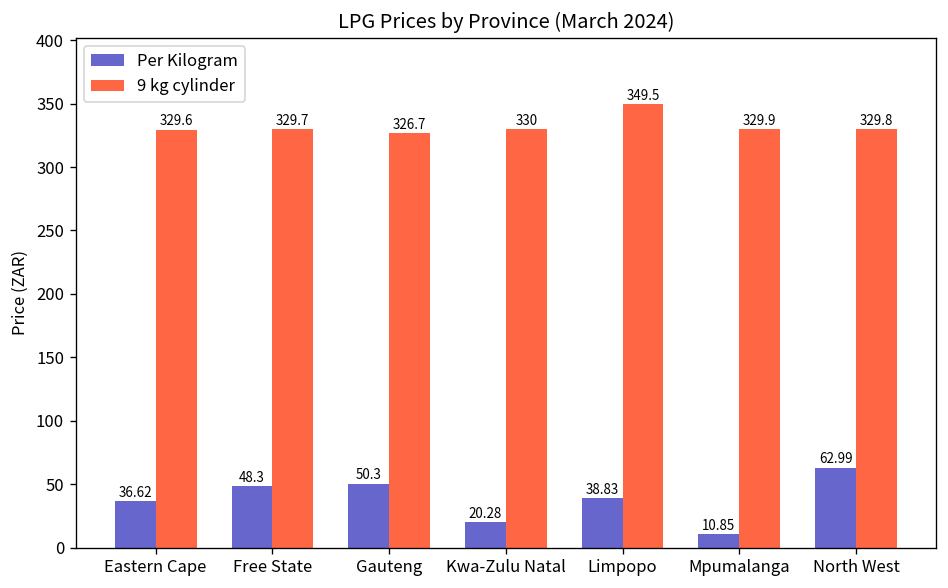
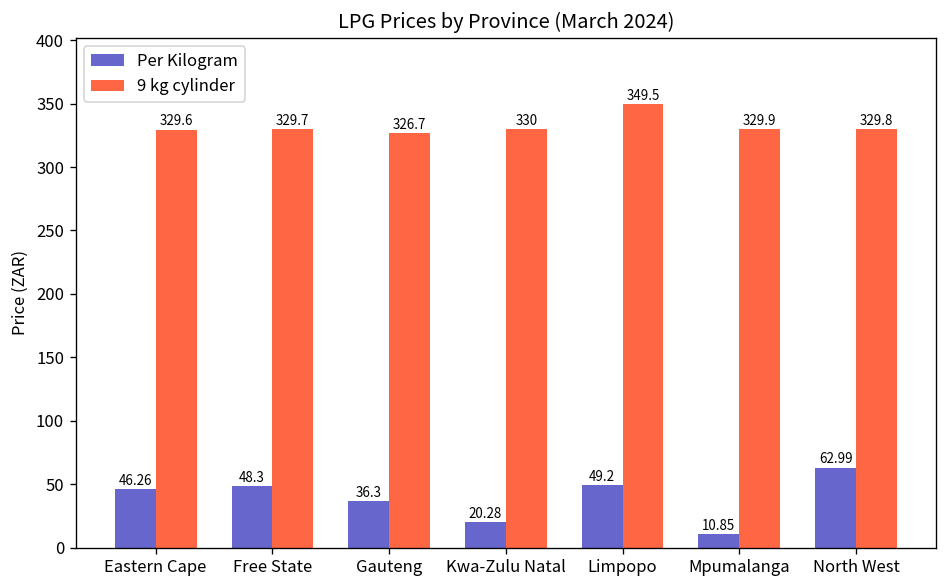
Per Kilogram, Eastern Cape: 36.62 -> 46.26
Per Kilogram, Gauteng: 50.3 -> 36.3
Per Kilogram, Limpopo: 38.83 -> 49.2
